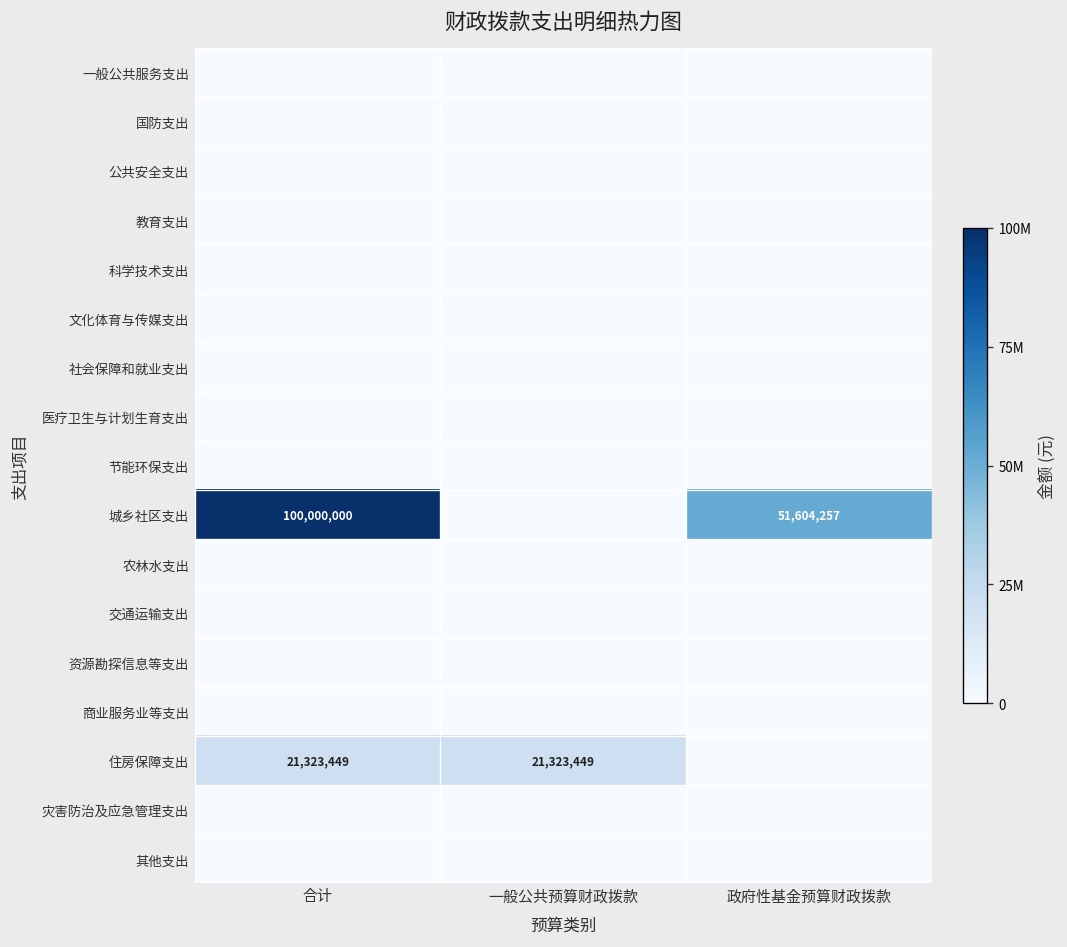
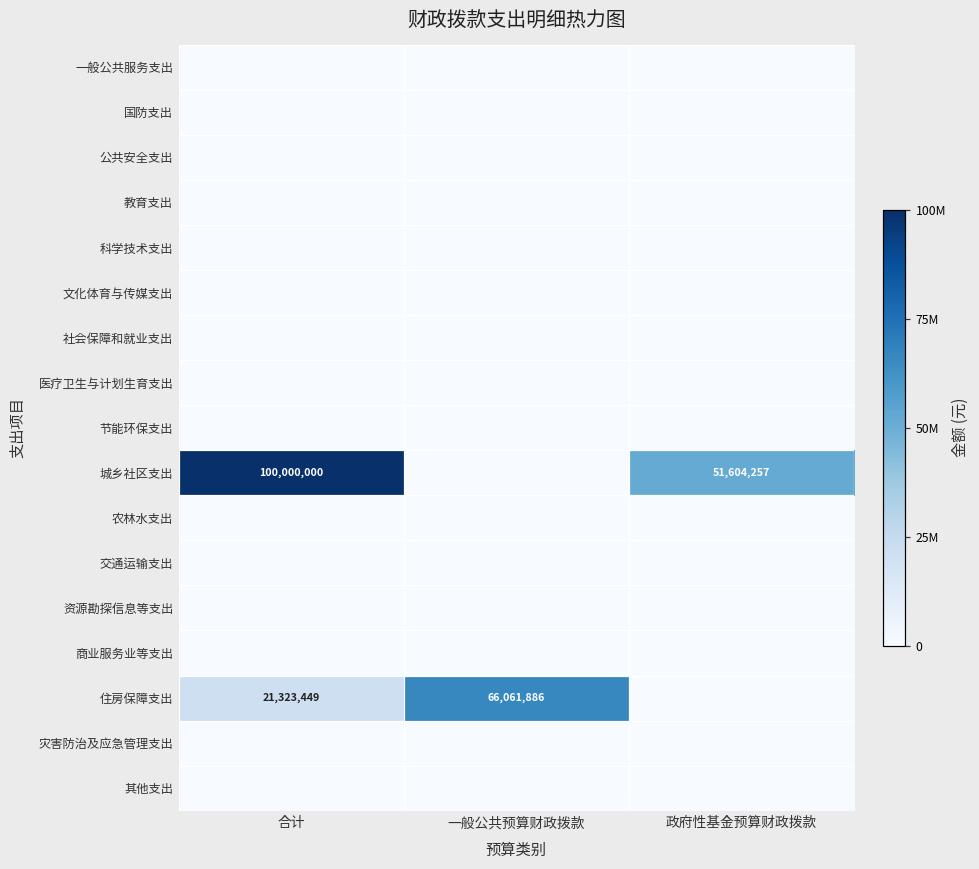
住房保障支出, 一般公共预算财政拨款: 21,323,449 -> 66,061,886
